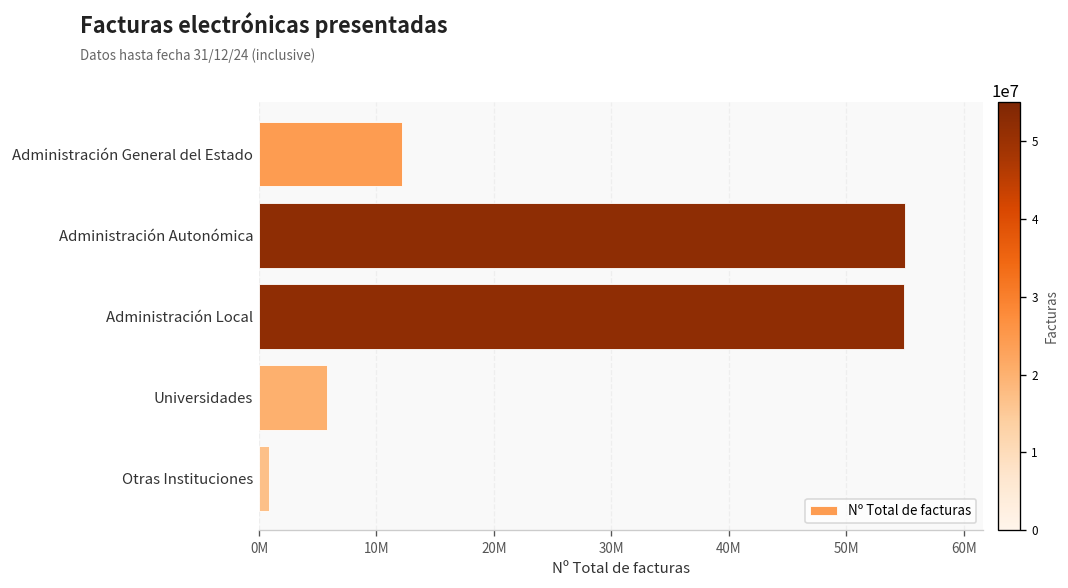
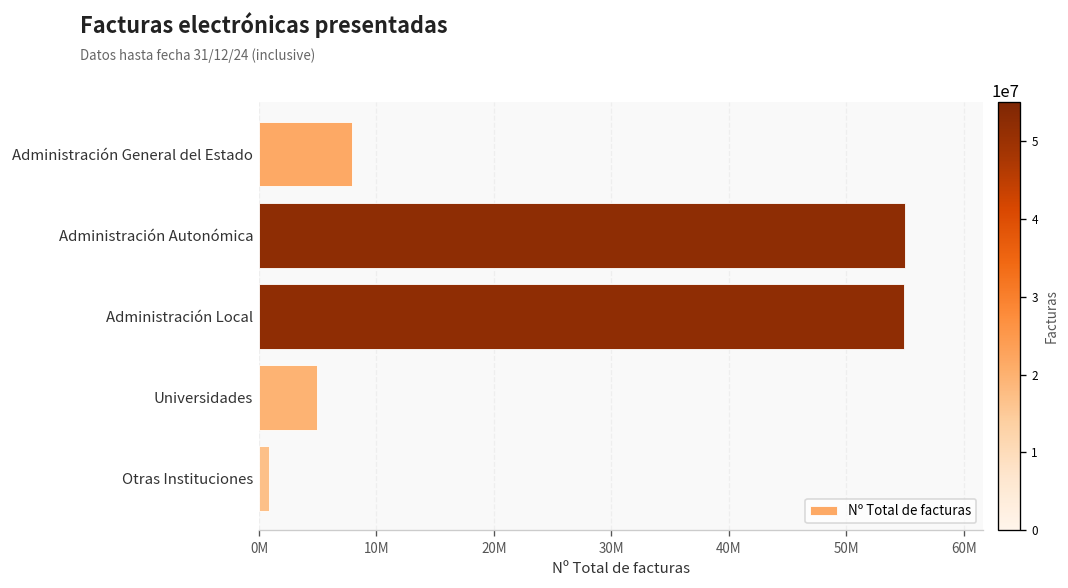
Administración General del Estado: 12000000 -> 8000000
Universidades: 6000000 -> 5000000
